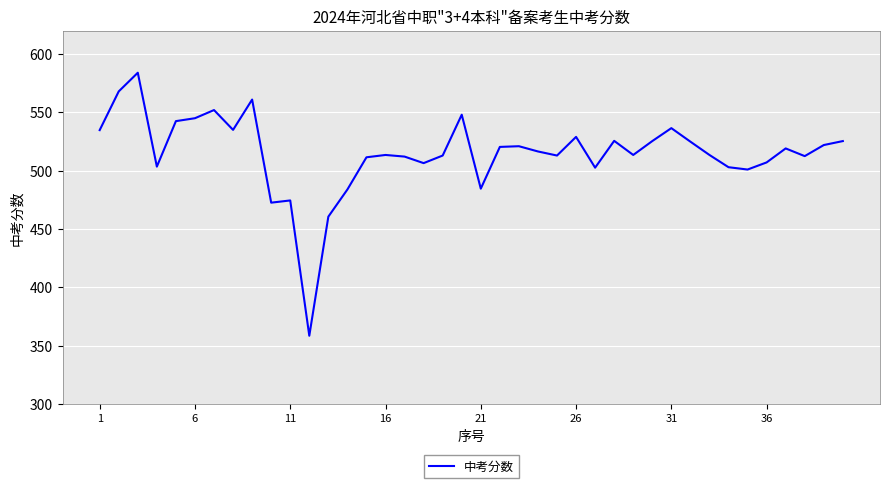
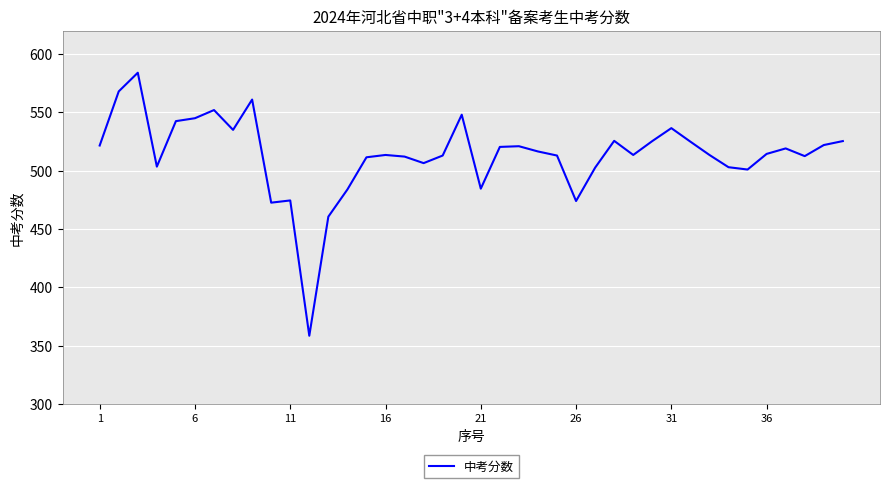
1: 535 -> 522
26: 529 -> 474
36: 507 -> 514
